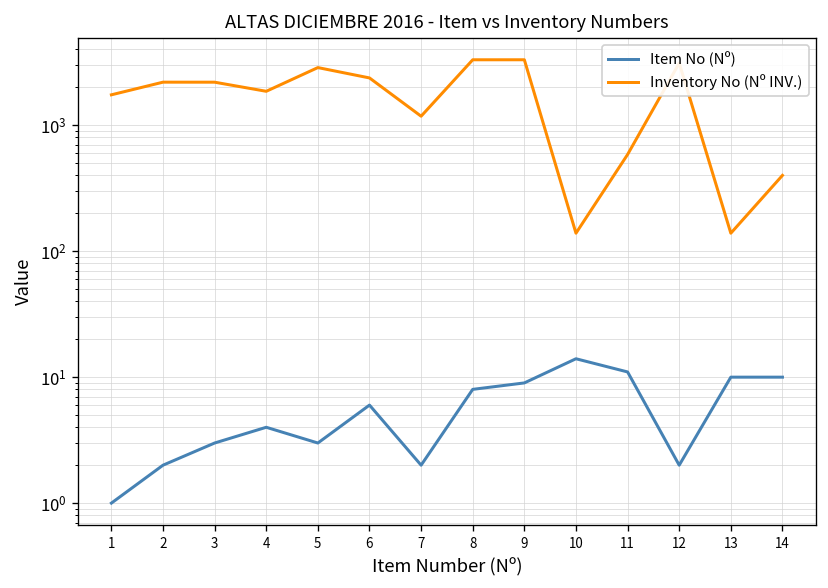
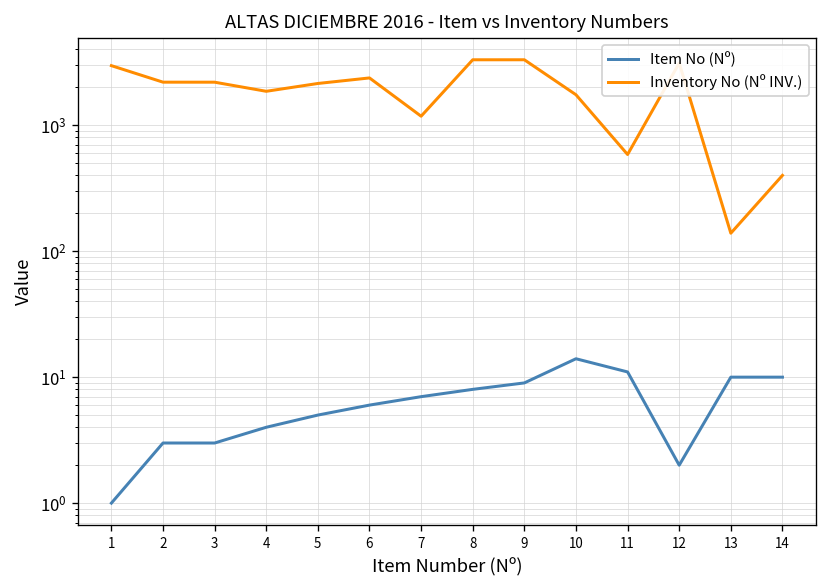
Inventory No (Nº INV.), 1: 1700 -> 3000
Item No (Nº), 2: 2 -> 3
Item No (Nº), 5: 3 -> 5
Inventory No (Nº INV.), 5: 2900 -> 2100
Item No (Nº), 7: 2 -> 7
Inventory No (Nº INV.), 10: 140 -> 1700
